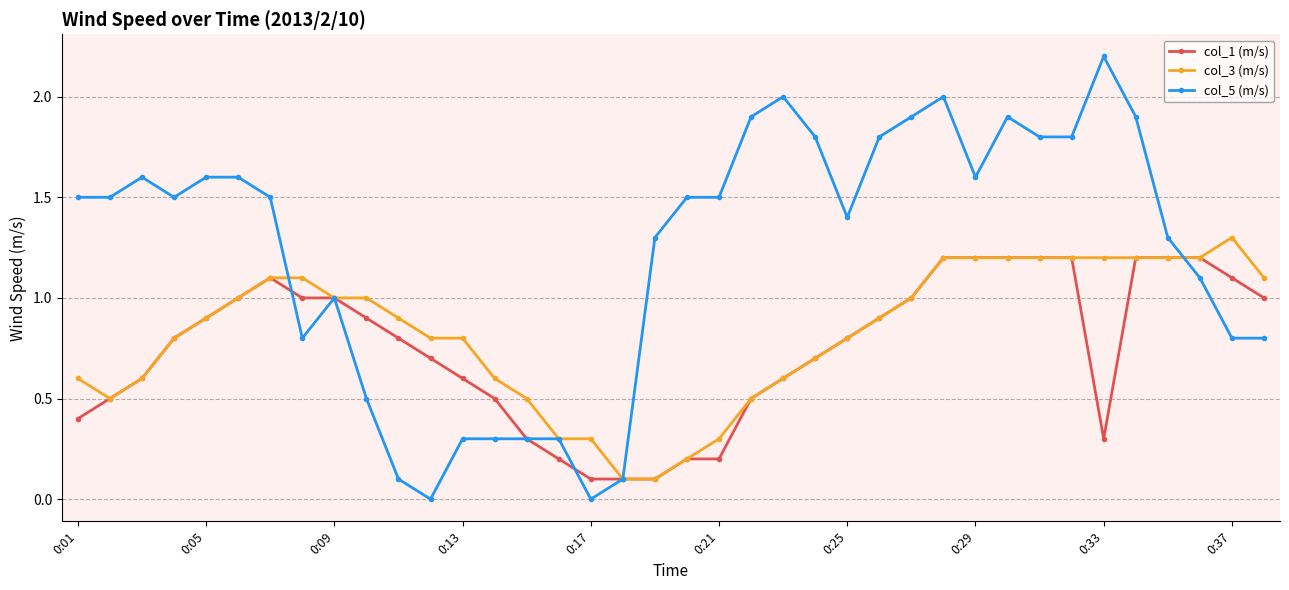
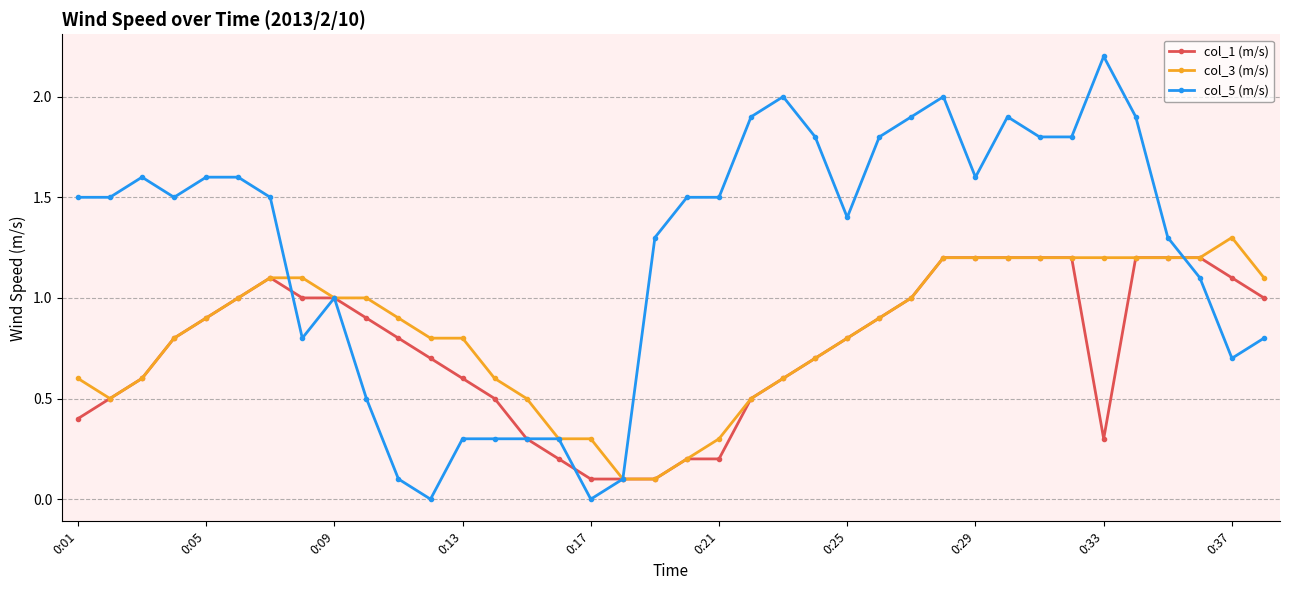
col_5 (m/s), 0:37: 0.8 -> 0.7
